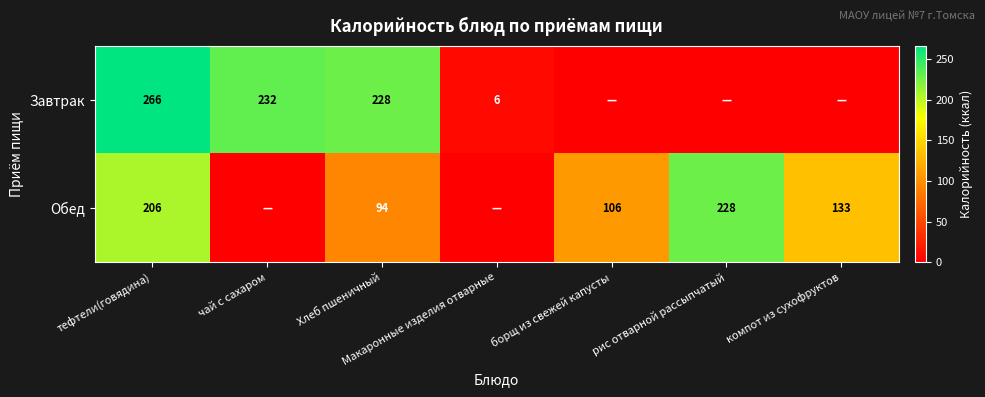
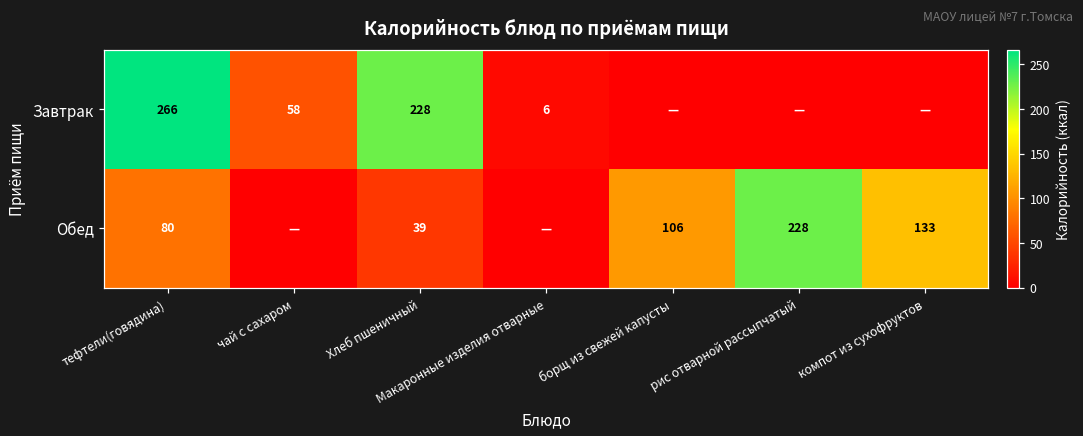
Завтрак, чай с сахаром: 232 -> 58
Обед, тефтели(говядина): 206 -> 80
Обед, Хлеб пшеничный: 94 -> 39
